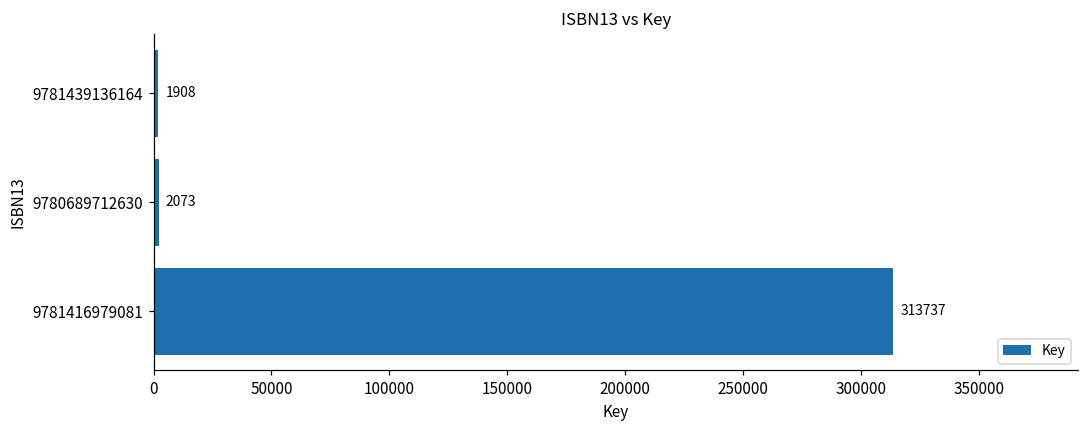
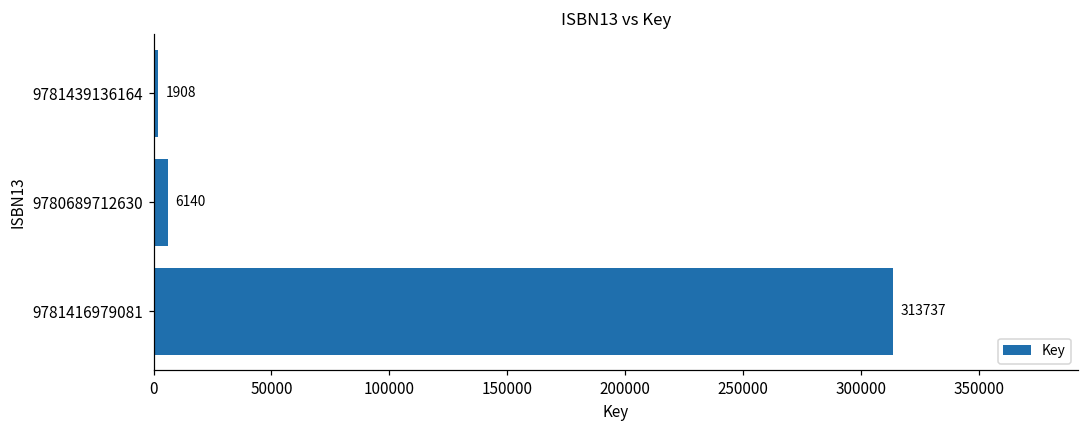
9780689712630: 2073 -> 6140
